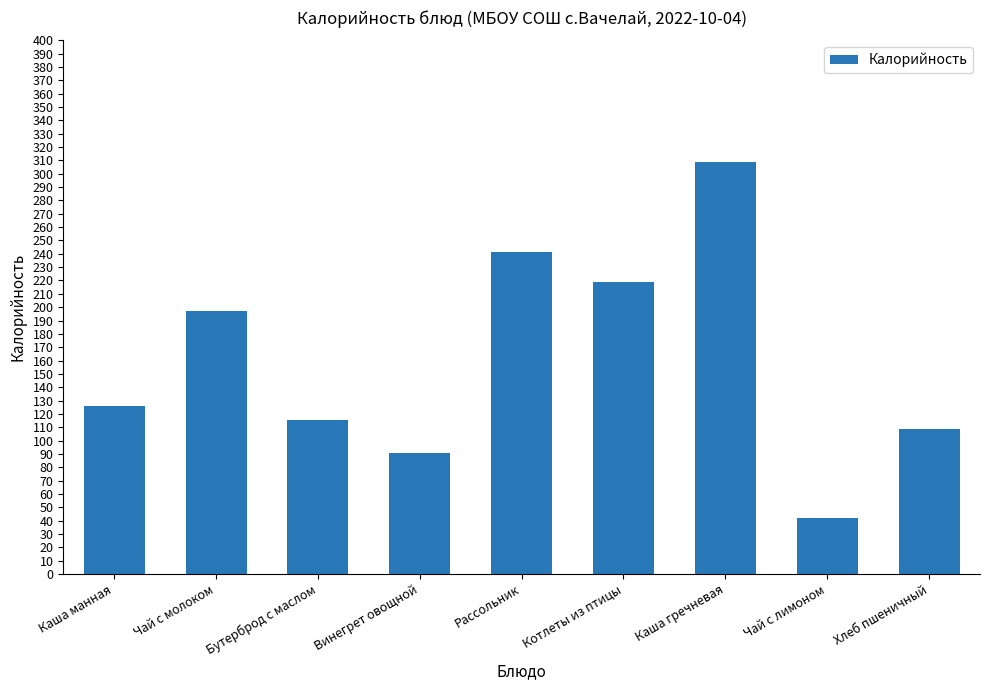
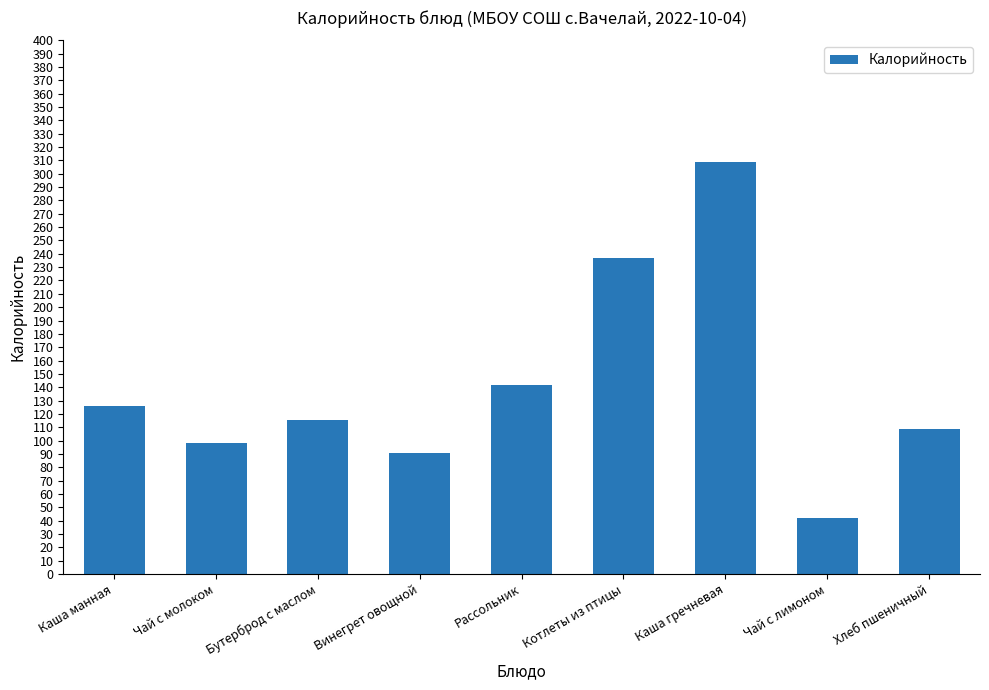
Чай с молоком: 197 -> 98
Рассольник: 241 -> 141
Котлеты из птицы: 219 -> 237
